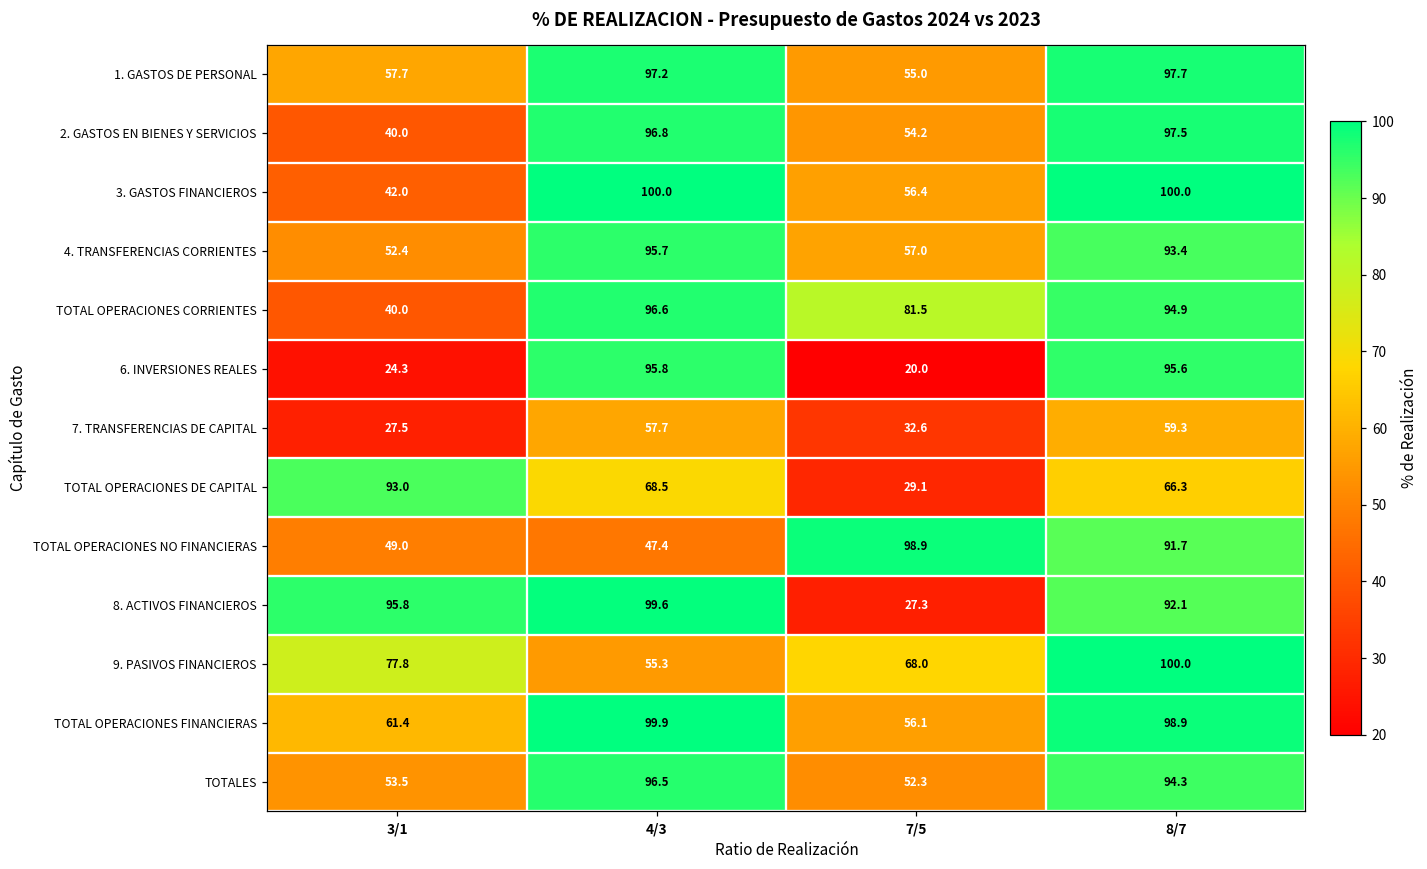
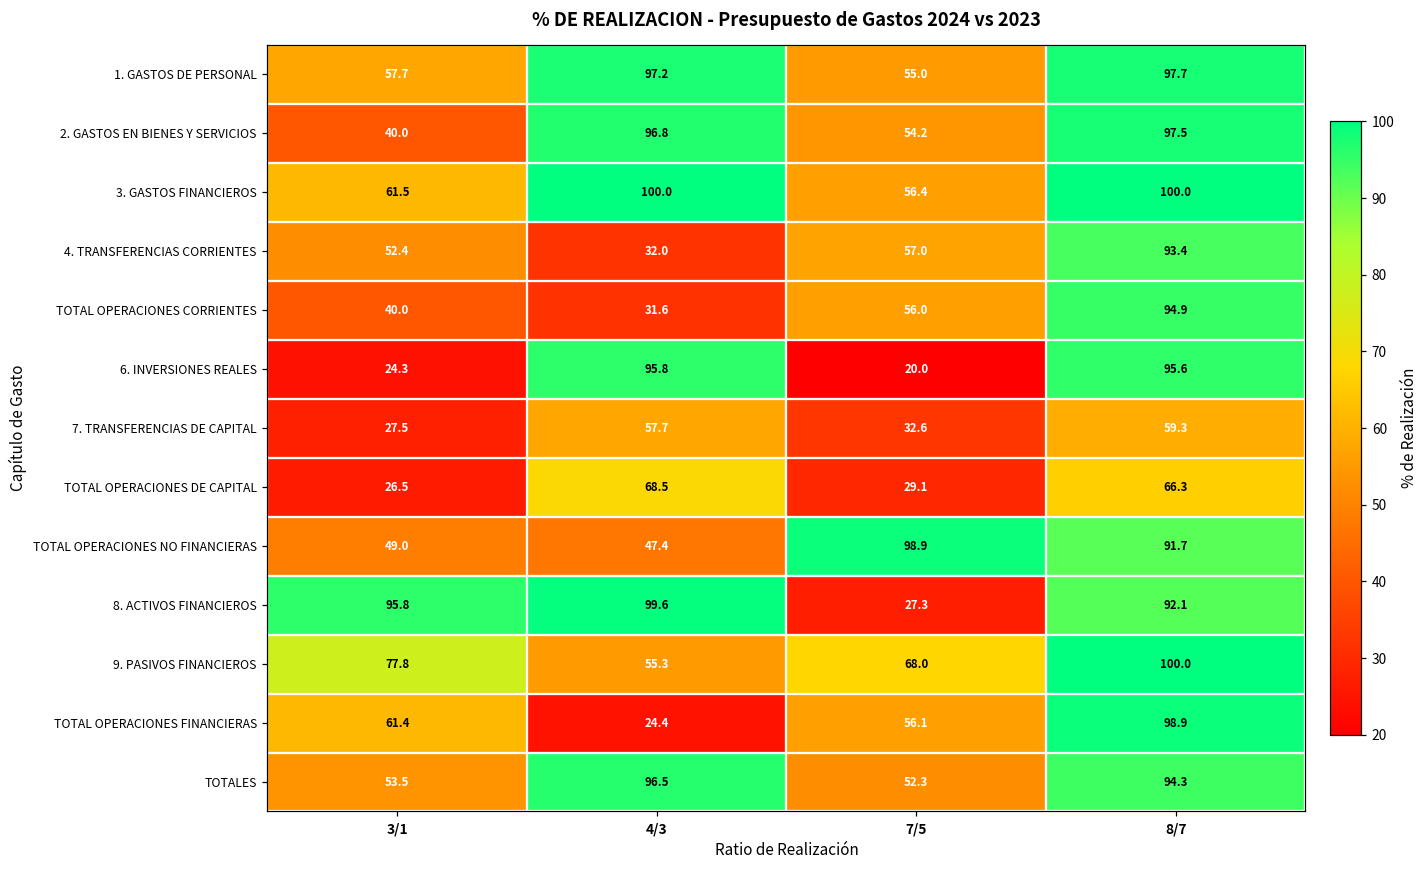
3. GASTOS FINANCIEROS, 3/1: 42.0 -> 61.5
4. TRANSFERENCIAS CORRIENTES, 4/3: 95.7 -> 32.0
TOTAL OPERACIONES CORRIENTES, 4/3: 96.6 -> 31.6
TOTAL OPERACIONES CORRIENTES, 7/5: 81.5 -> 56.0
TOTAL OPERACIONES DE CAPITAL, 3/1: 93.0 -> 26.5
TOTAL OPERACIONES FINANCIERAS, 4/3: 99.9 -> 24.4
